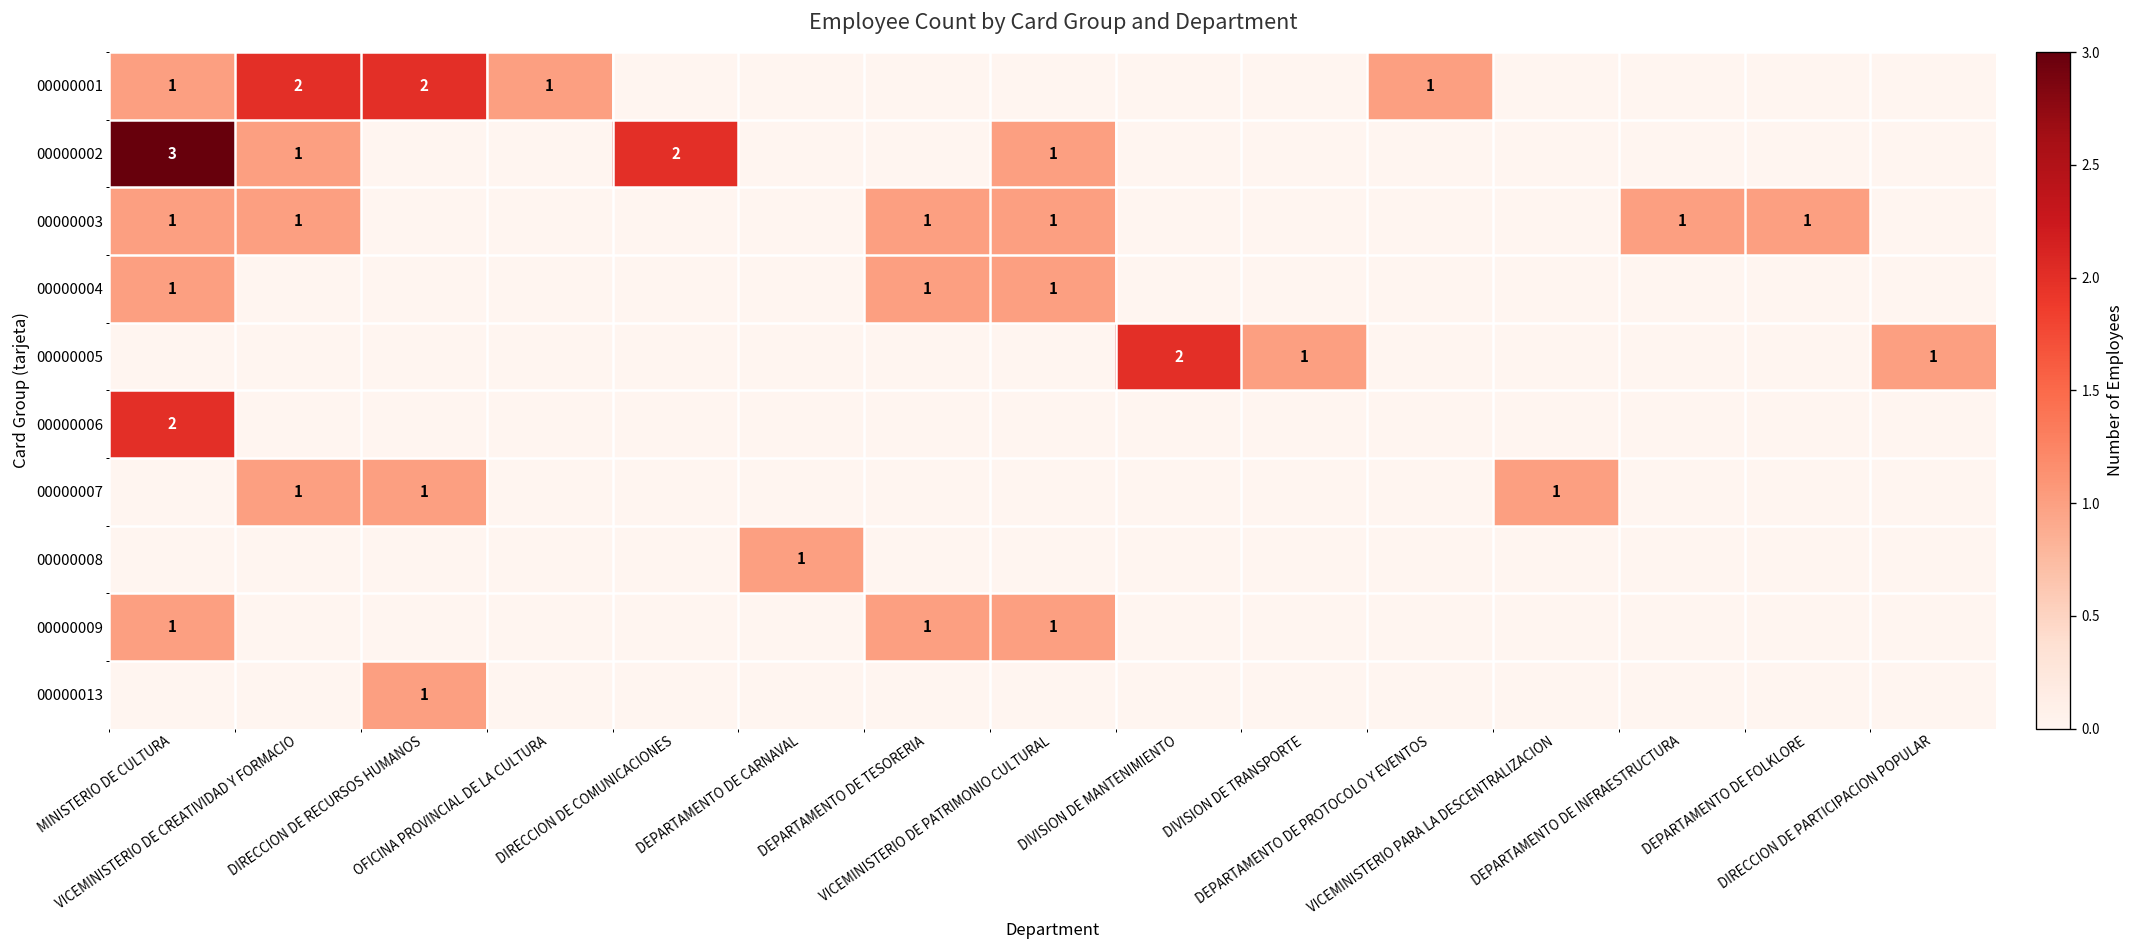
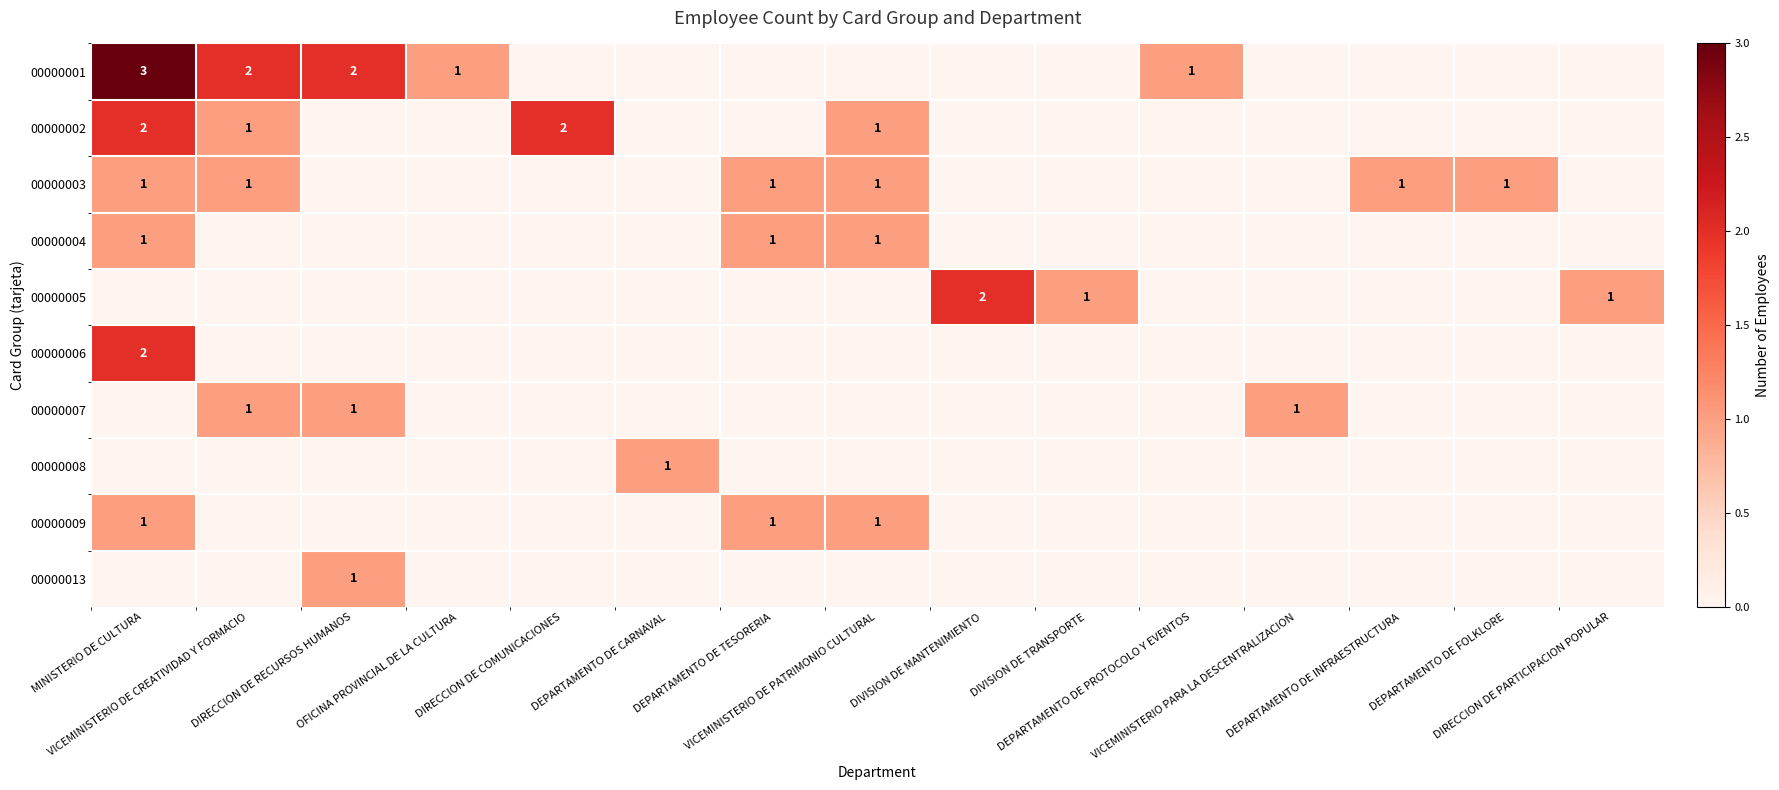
00000001, MINISTERIO DE CULTURA: 1 -> 3
00000002, MINISTERIO DE CULTURA: 3 -> 2
